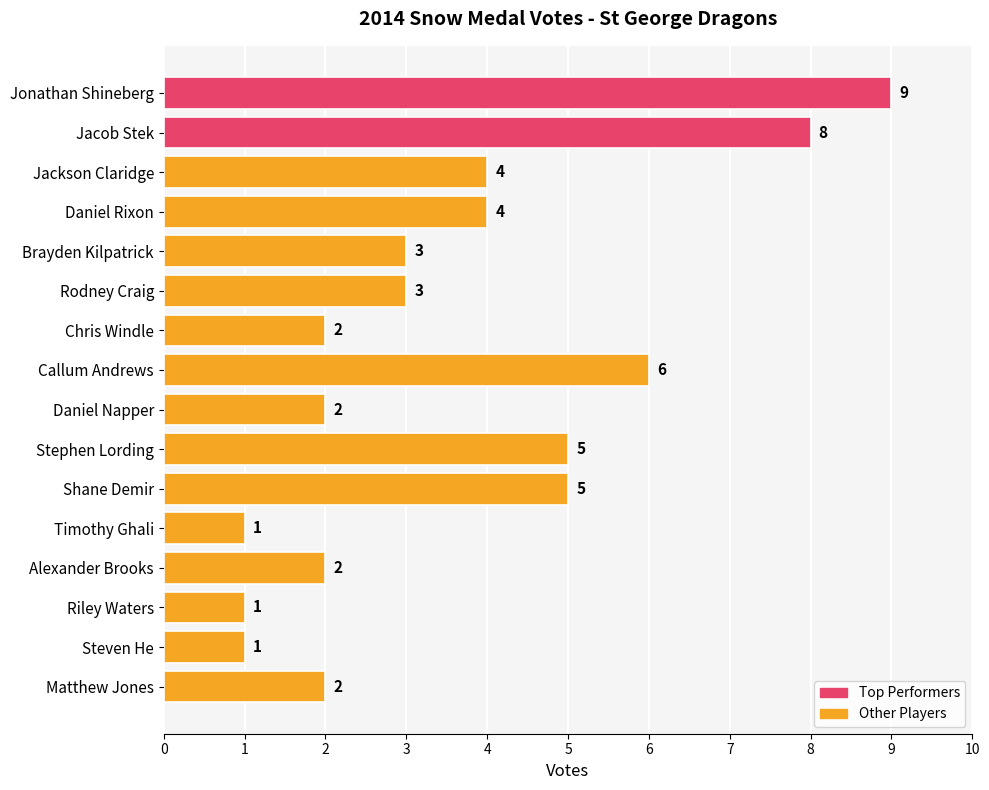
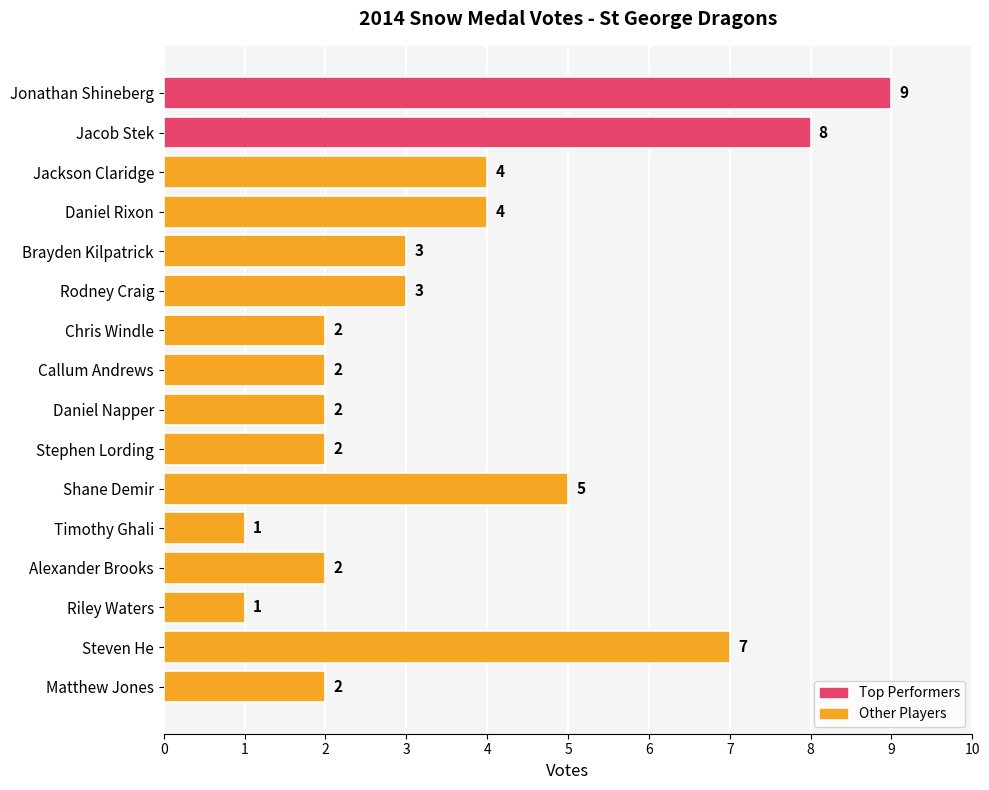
Callum Andrews: 6 -> 2
Stephen Lording: 5 -> 2
Steven He: 1 -> 7
